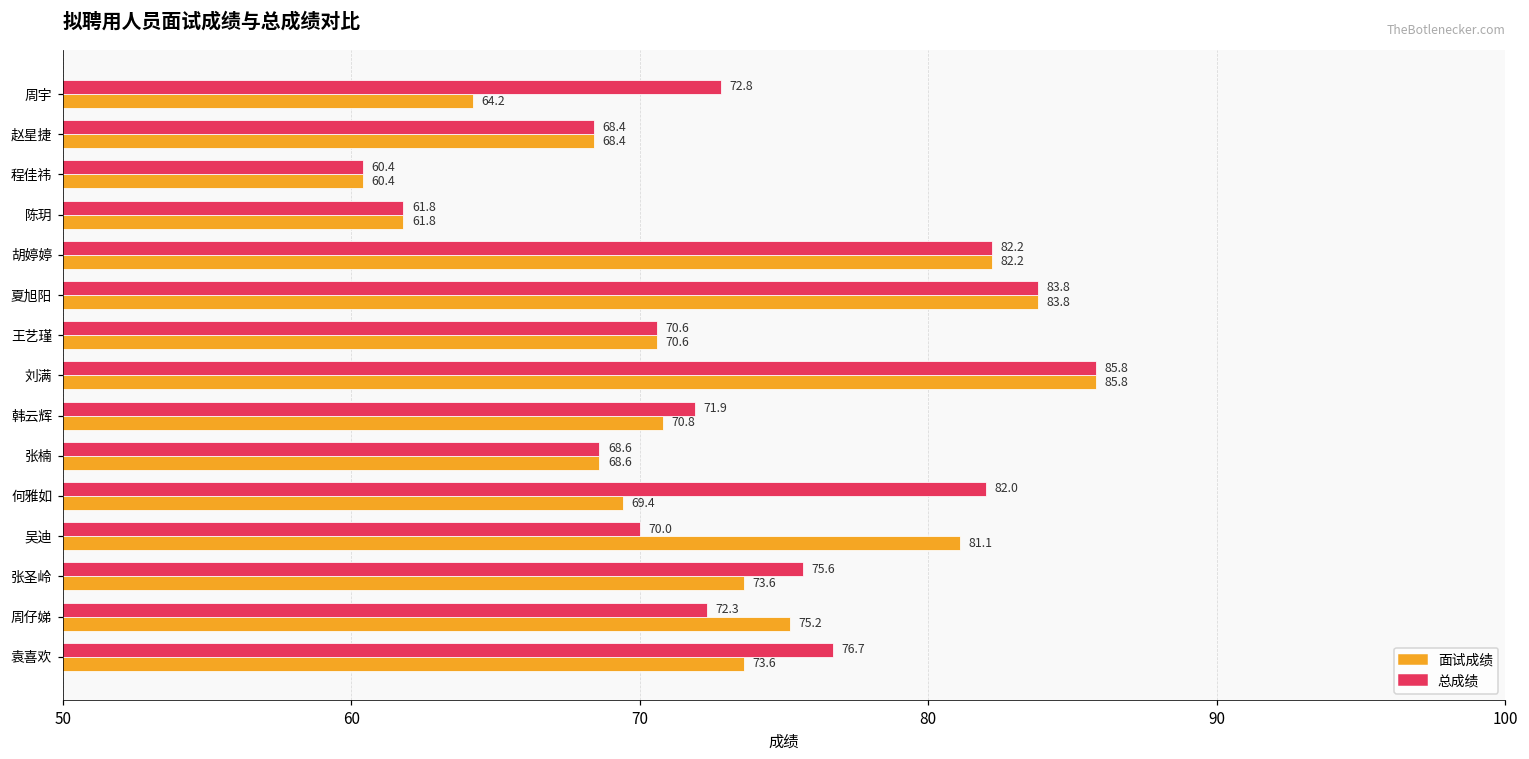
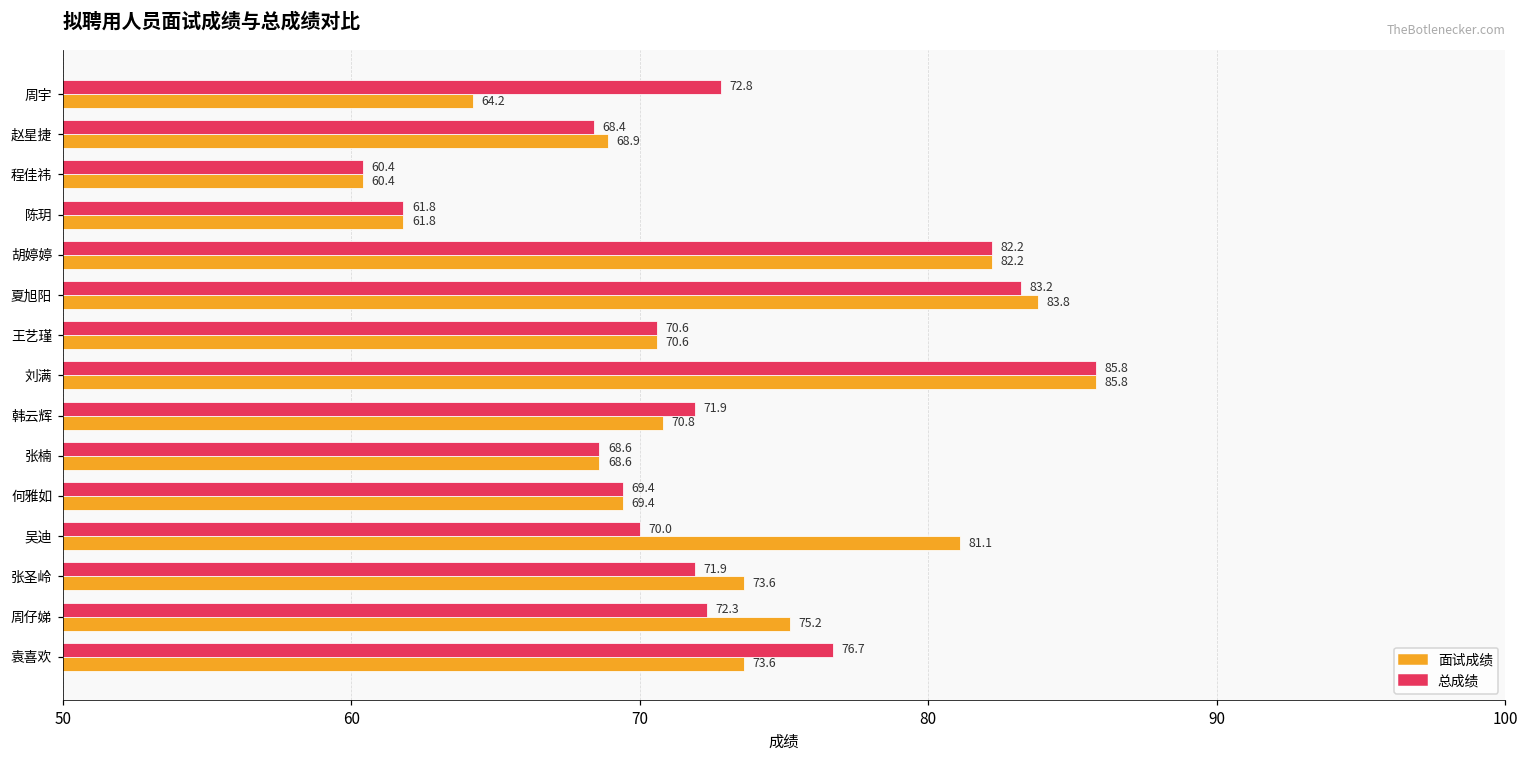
面试成绩, 赵星捷: 68.4 -> 68.9
总成绩, 夏旭阳: 83.8 -> 83.2
总成绩, 何雅如: 82.0 -> 69.4
总成绩, 张圣岭: 75.6 -> 71.9
